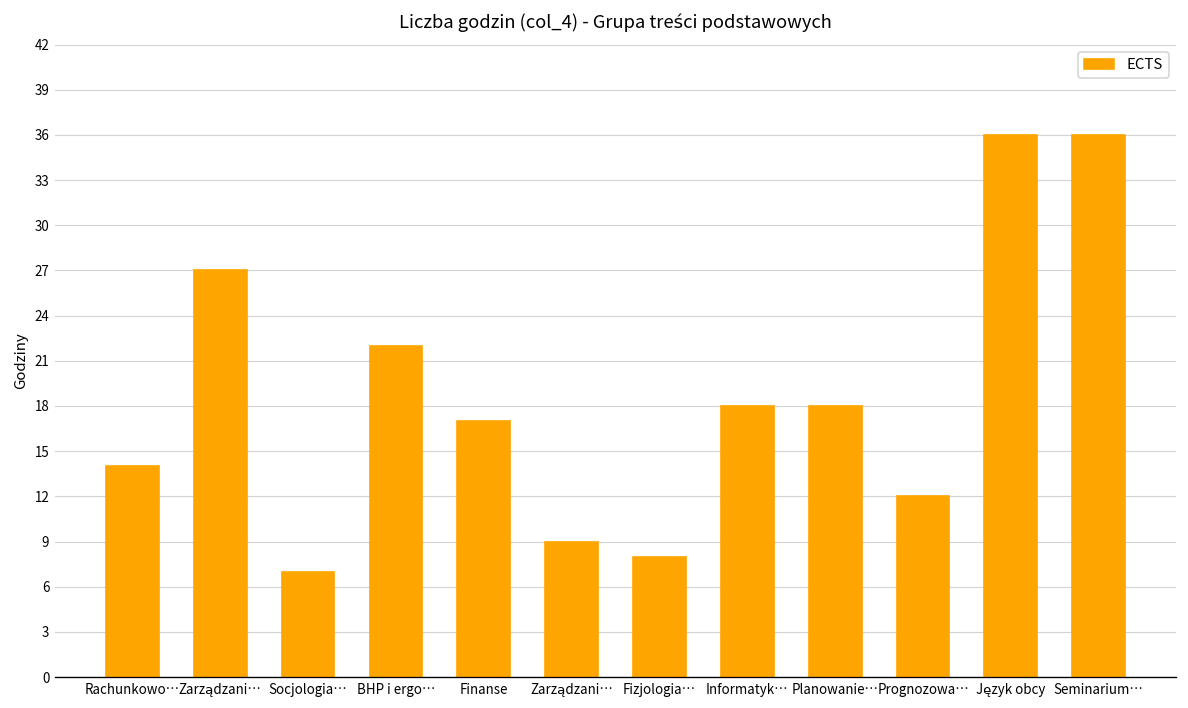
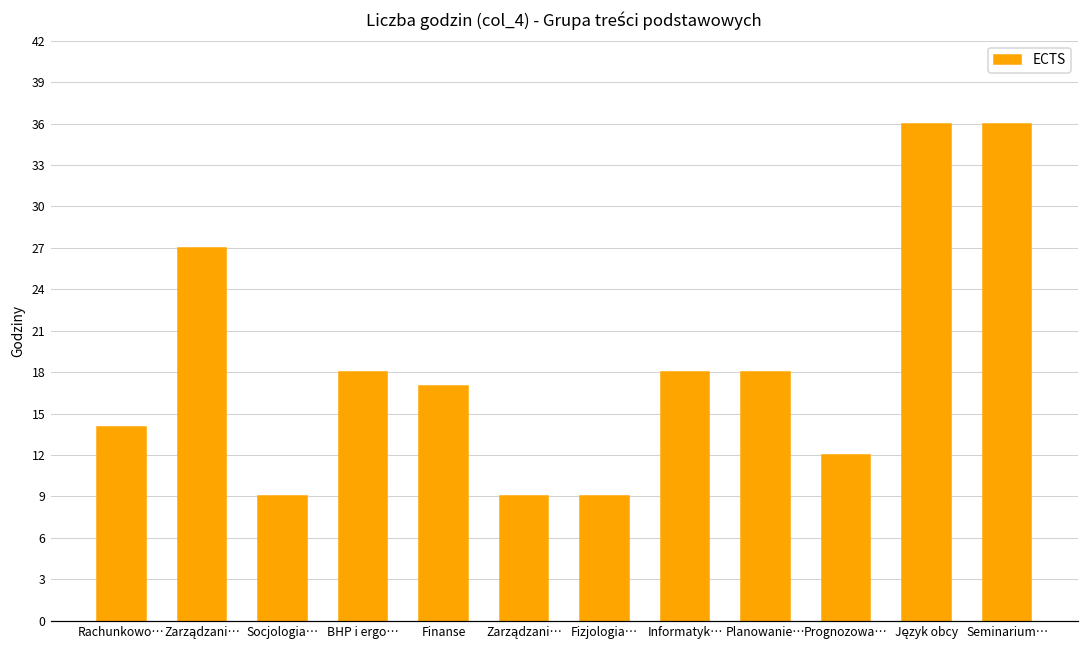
Socjologia…: 7 -> 9
BHP i ergo…: 22 -> 18
Fizjologia…: 8 -> 9
